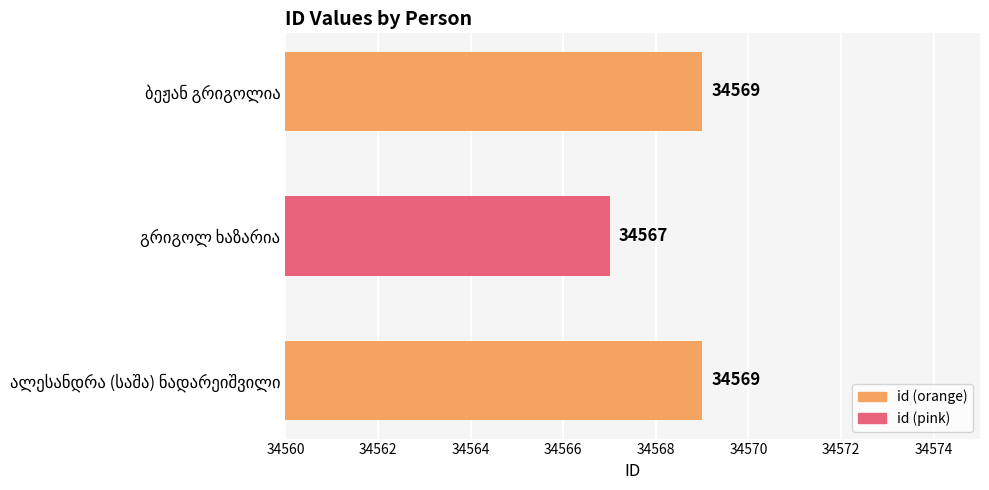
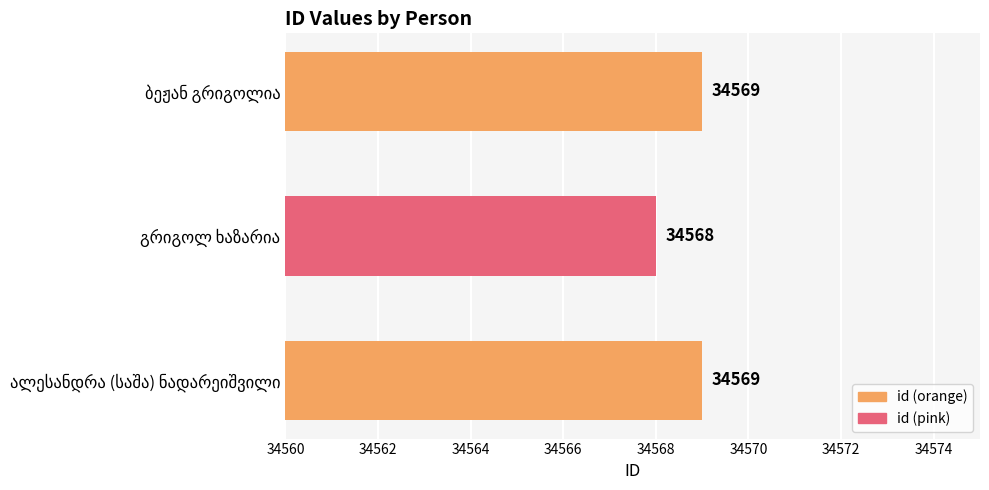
გრიგოლ ხაზარია: 34567 -> 34568
